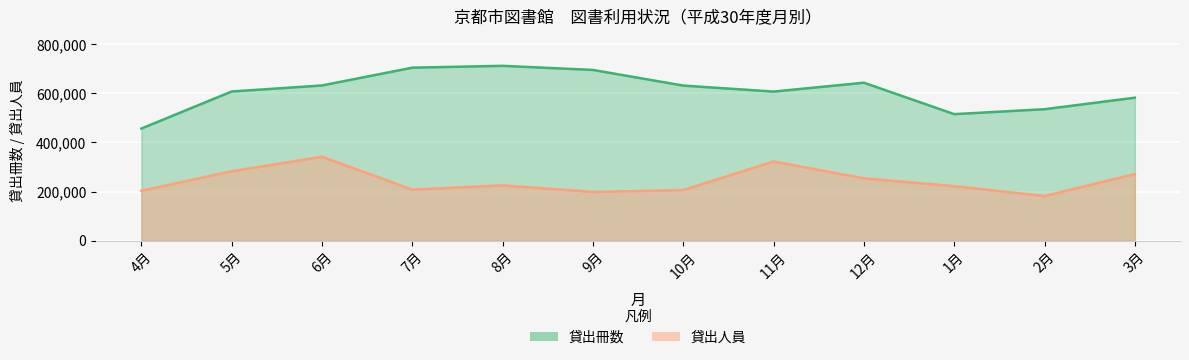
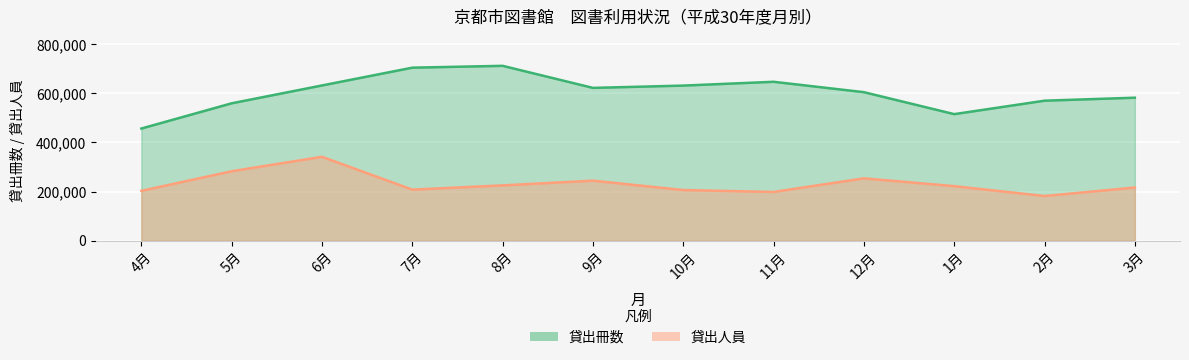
貸出冊数, 5月: 610,000 -> 560,000
貸出冊数, 9月: 700,000 -> 620,000
貸出人員, 9月: 200,000 -> 240,000
貸出冊数, 11月: 610,000 -> 650,000
貸出人員, 11月: 320,000 -> 200,000
貸出冊数, 12月: 640,000 -> 600,000
貸出冊数, 2月: 540,000 -> 570,000
貸出人員, 3月: 270,000 -> 220,000
